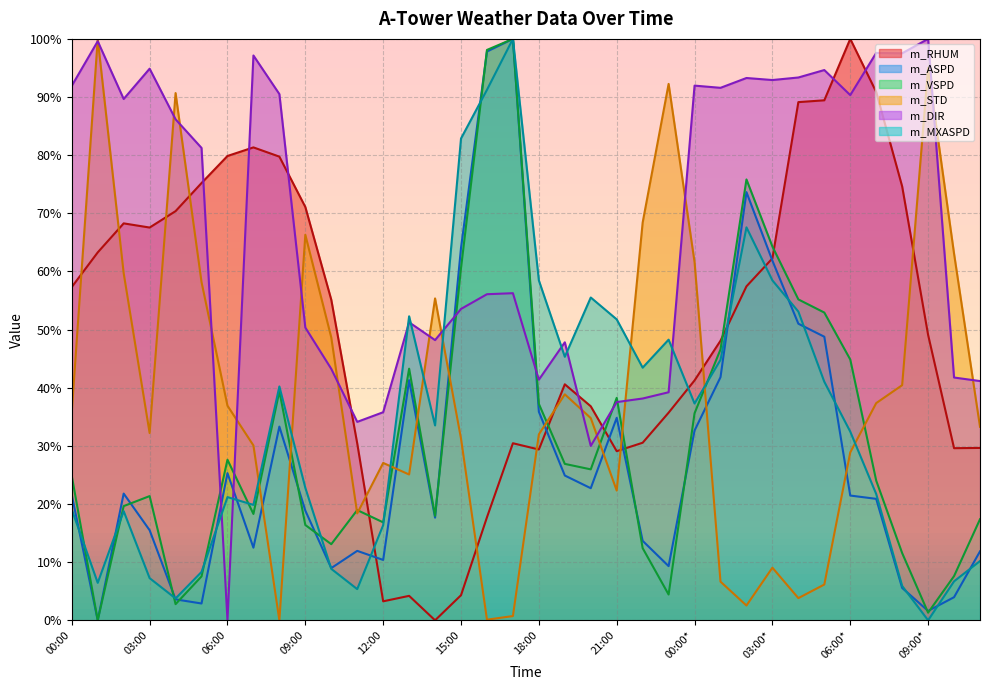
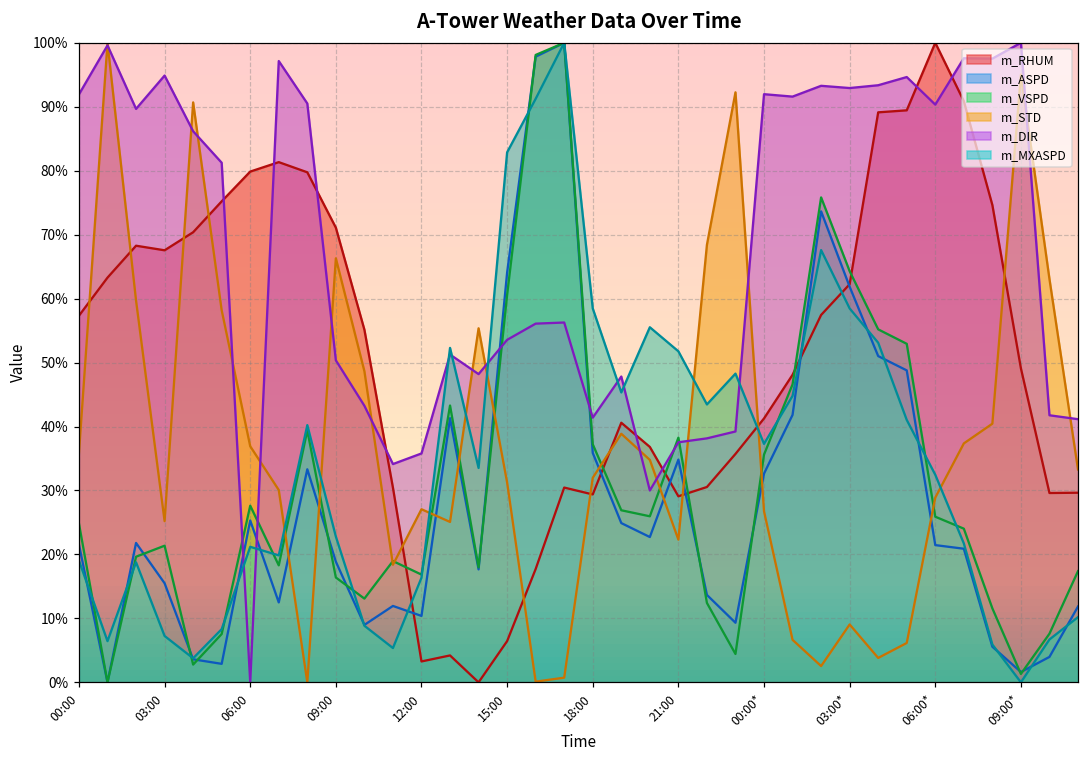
m_STD, 03:00: 32% -> 25%
m_RHUM, 15:00: 4% -> 6%
m_STD, 00:00*: 62% -> 27%
m_VSPD, 06:00*: 45% -> 26%
